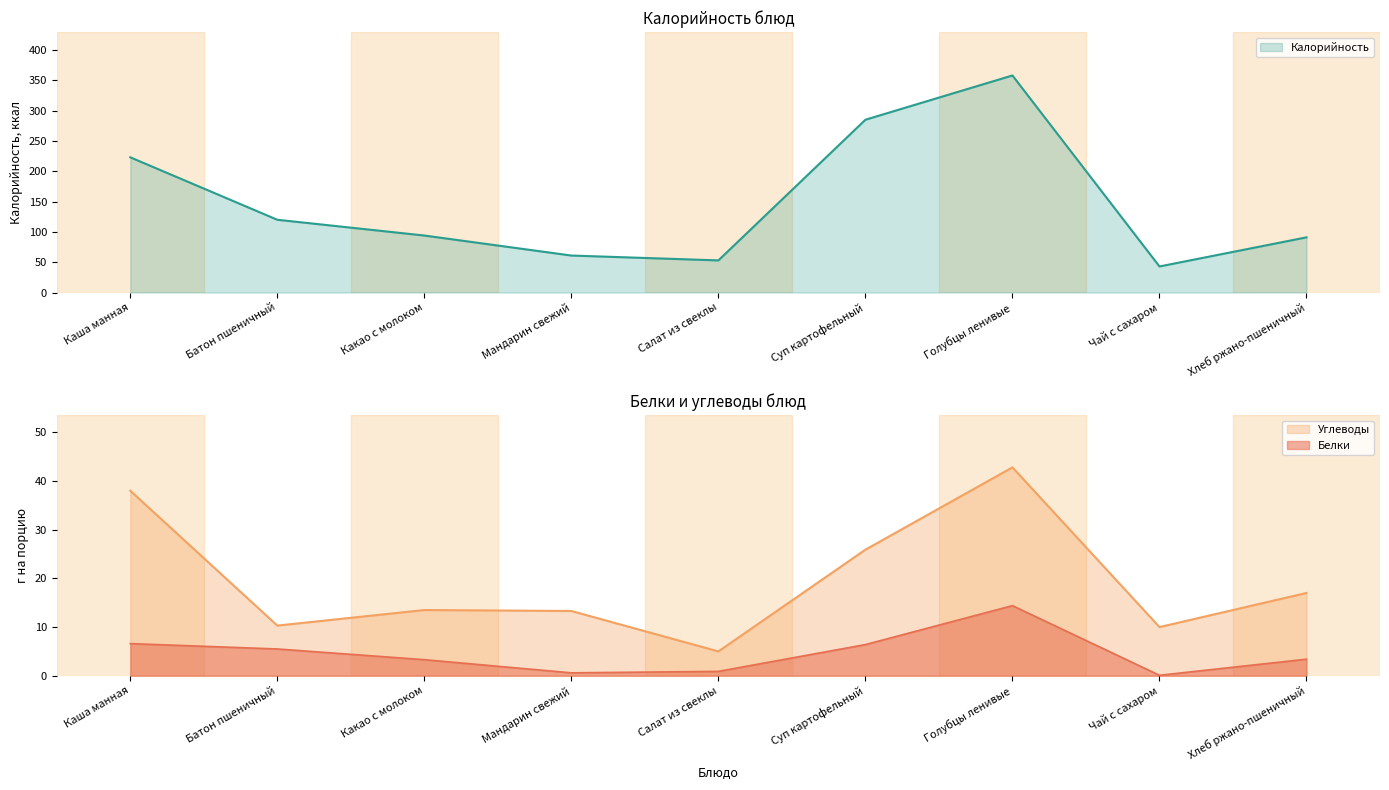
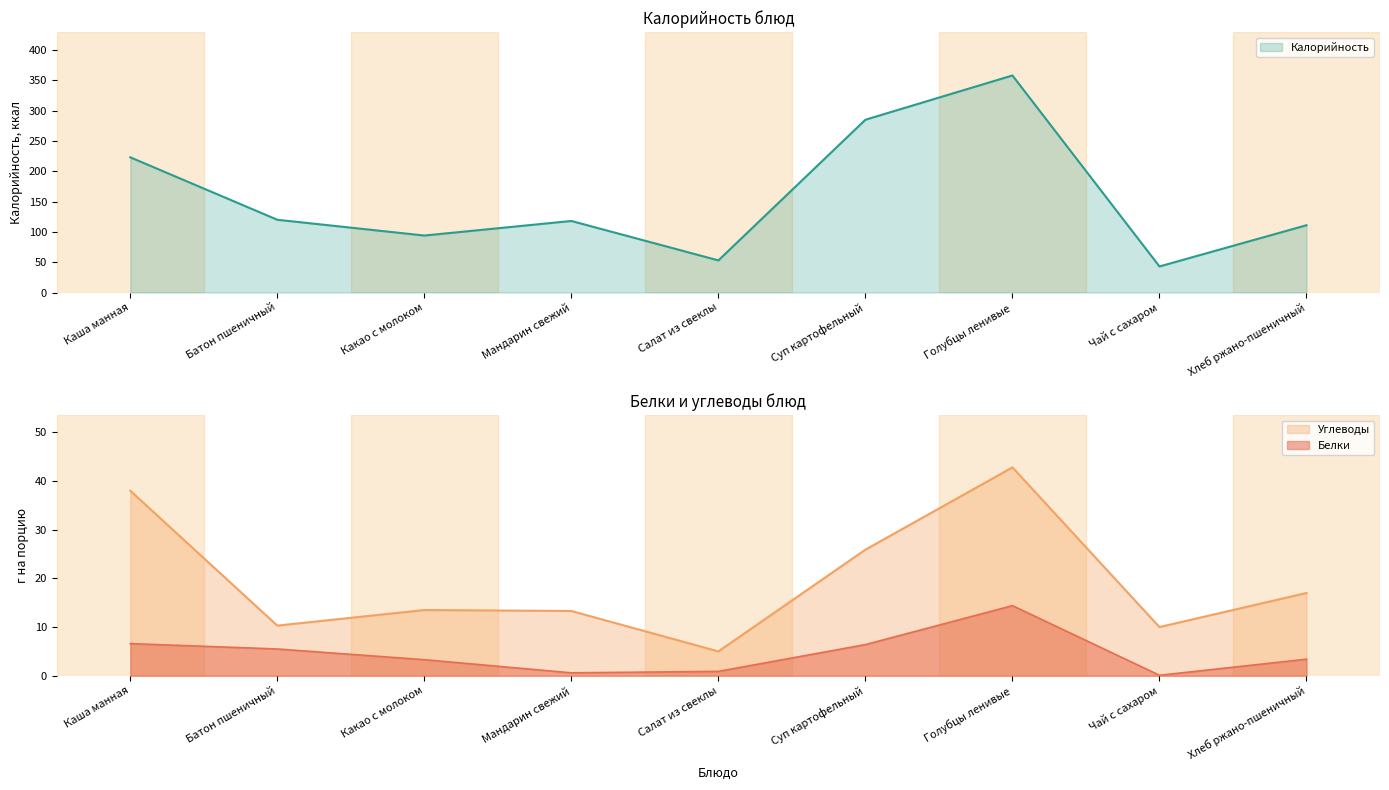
Калорийность блюд, Мандарин свежий: 60 -> 120
Калорийность блюд, Хлеб ржано-пшеничный: 90 -> 110
